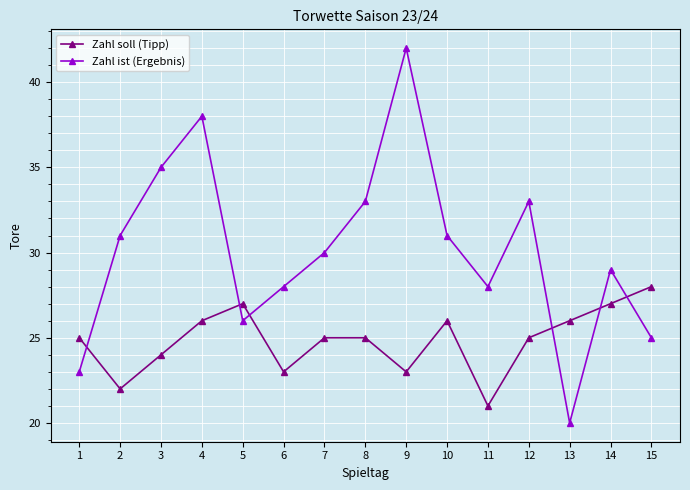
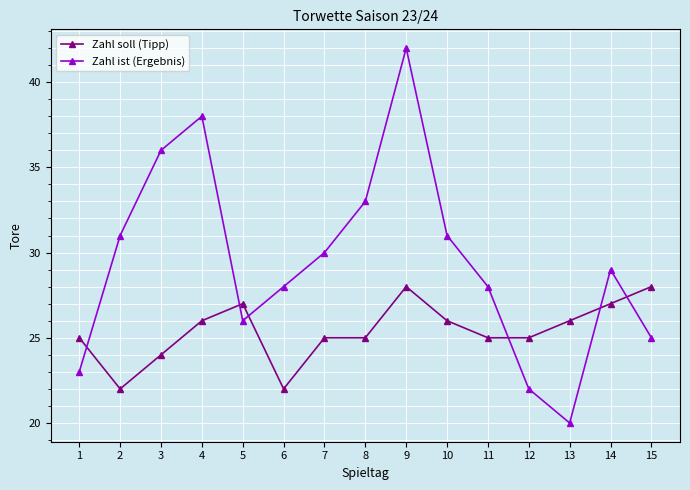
Zahl ist (Ergebnis), 3: 35 -> 36
Zahl soll (Tipp), 6: 23 -> 22
Zahl soll (Tipp), 9: 23 -> 28
Zahl soll (Tipp), 11: 21 -> 25
Zahl ist (Ergebnis), 12: 33 -> 22
